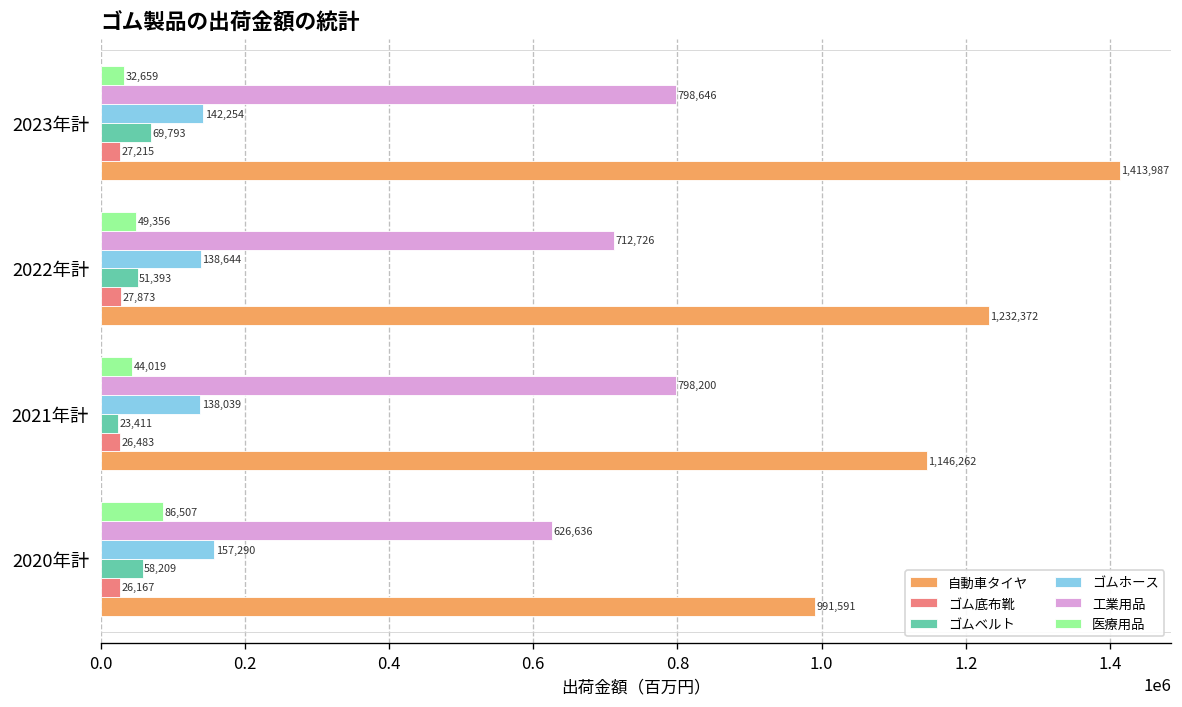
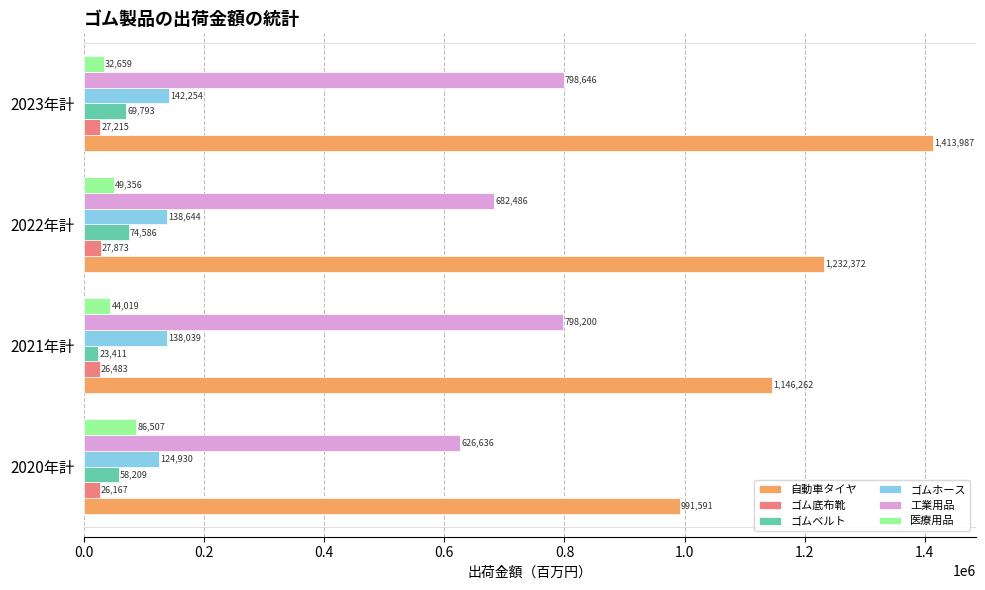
工業用品, 2022年計: 712,726 -> 682,486
ゴムベルト, 2022年計: 51,393 -> 74,586
ゴムホース, 2020年計: 157,290 -> 124,930
